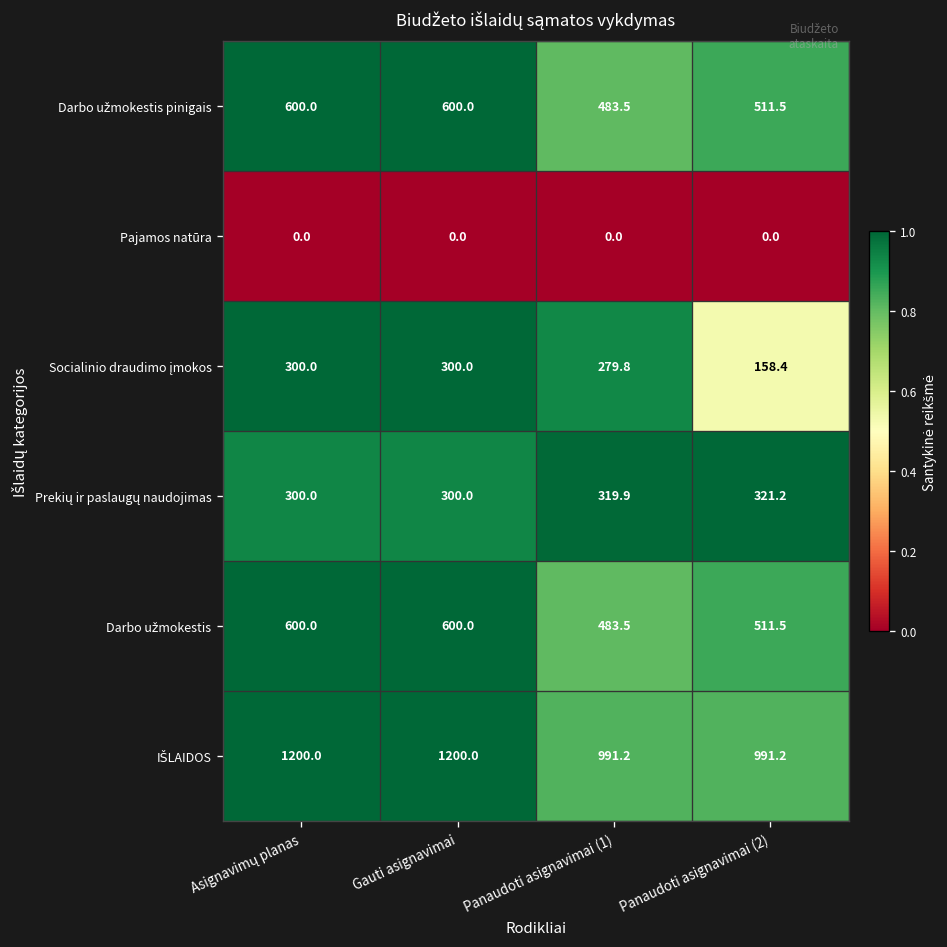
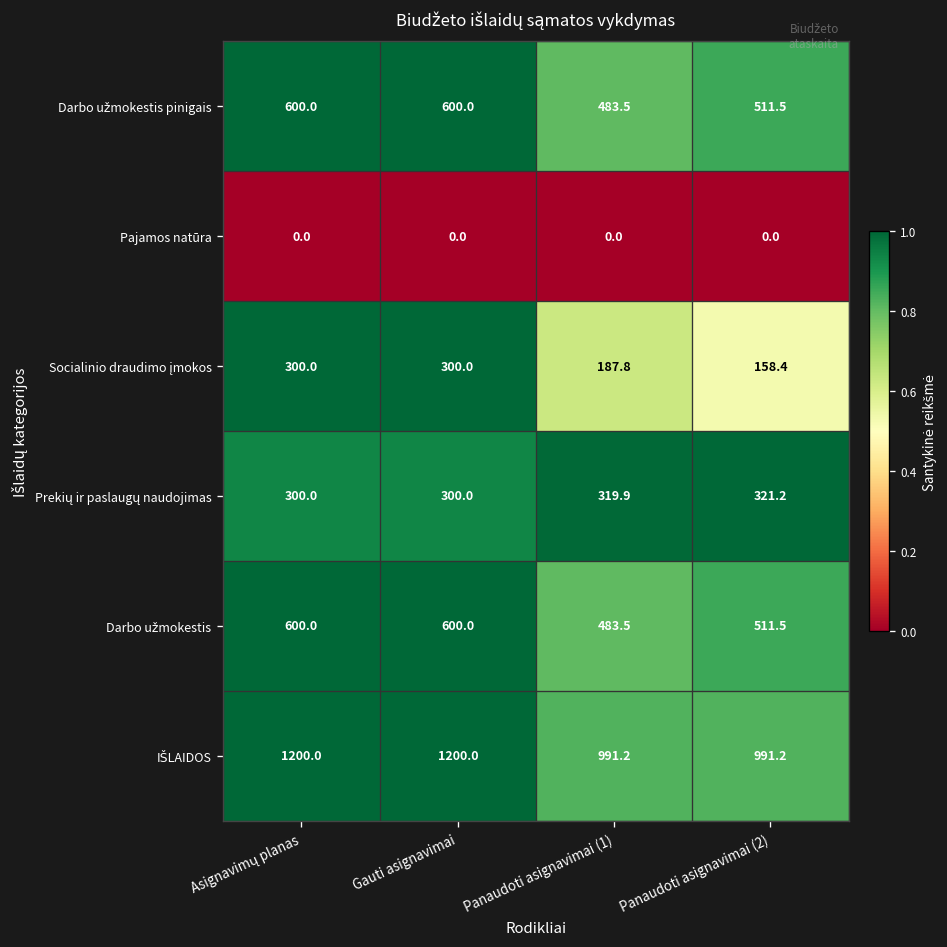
Socialinio draudimo įmokos, Panaudoti asignavimai (1): 279.8 -> 187.8
